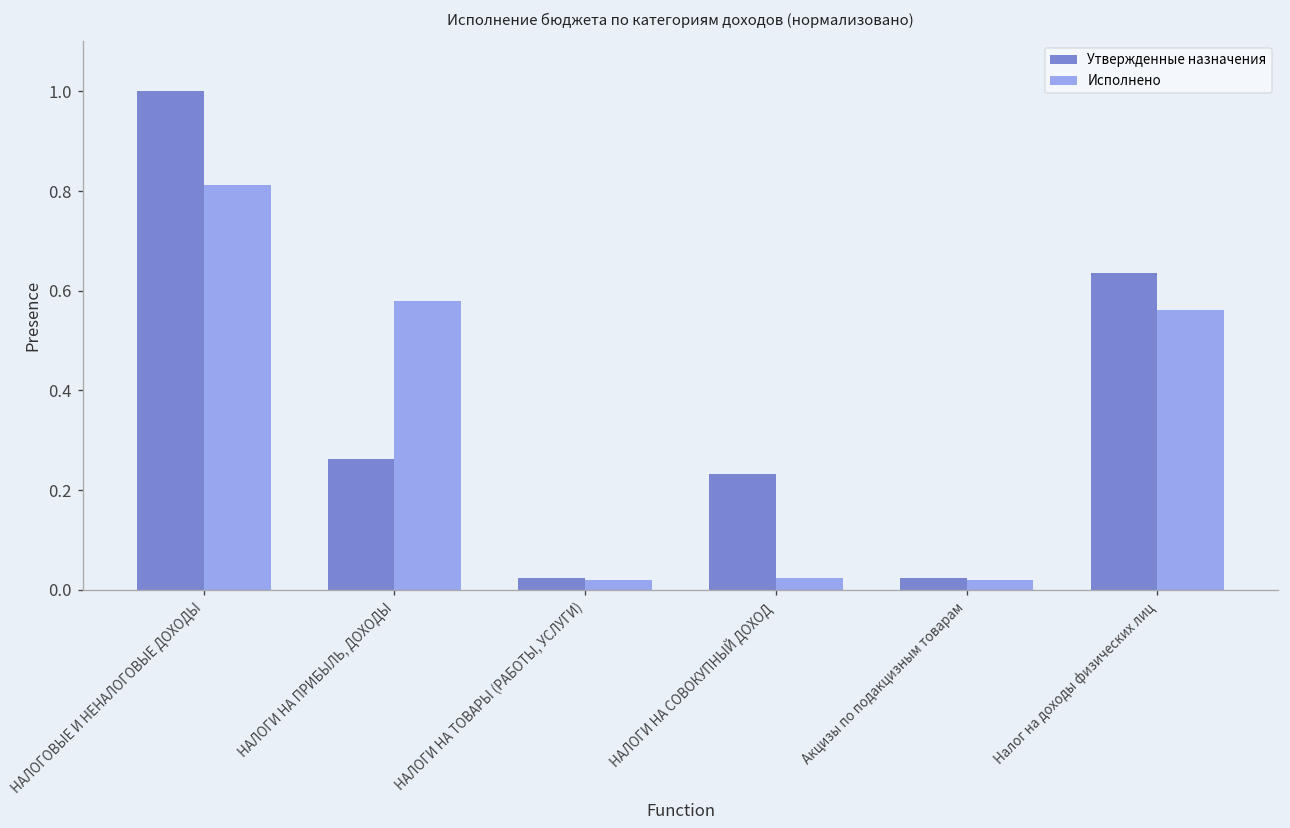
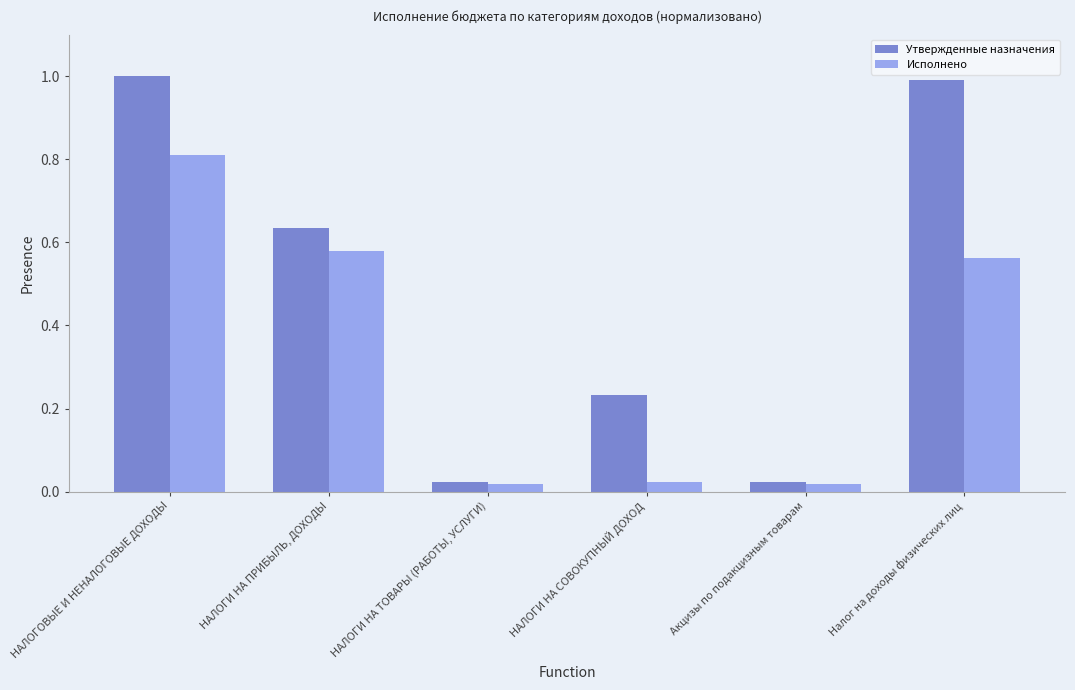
Утвержденные назначения, НАЛОГИ НА ПРИБЫЛЬ, ДОХОДЫ: 0.26 -> 0.64
Утвержденные назначения, Налог на доходы физических лиц: 0.64 -> 0.99
